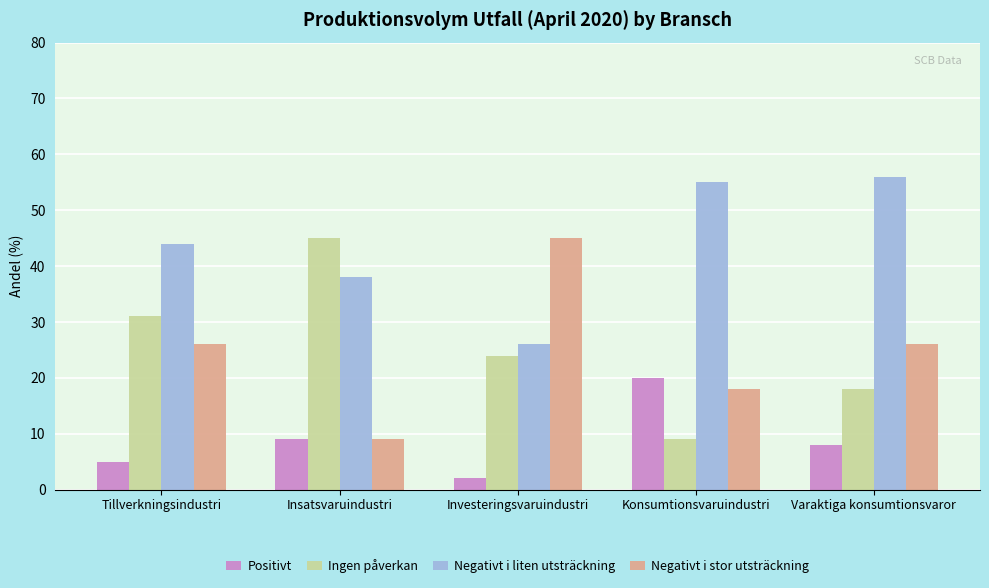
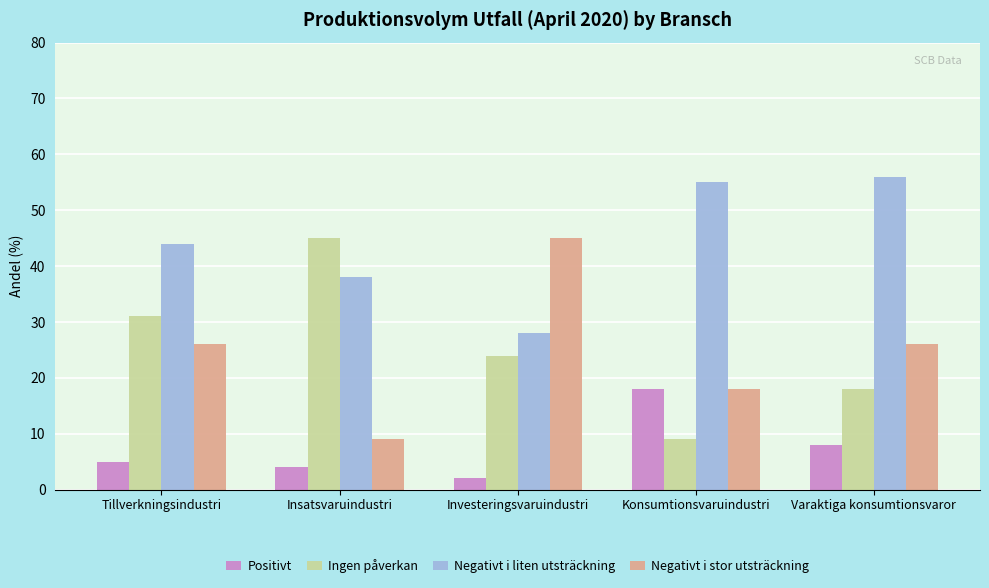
Positivt, Insatsvaruindustri: 9 -> 4
Negativt i liten utsträckning, Investeringsvaruindustri: 26 -> 28
Positivt, Konsumtionsvaruindustri: 20 -> 18
